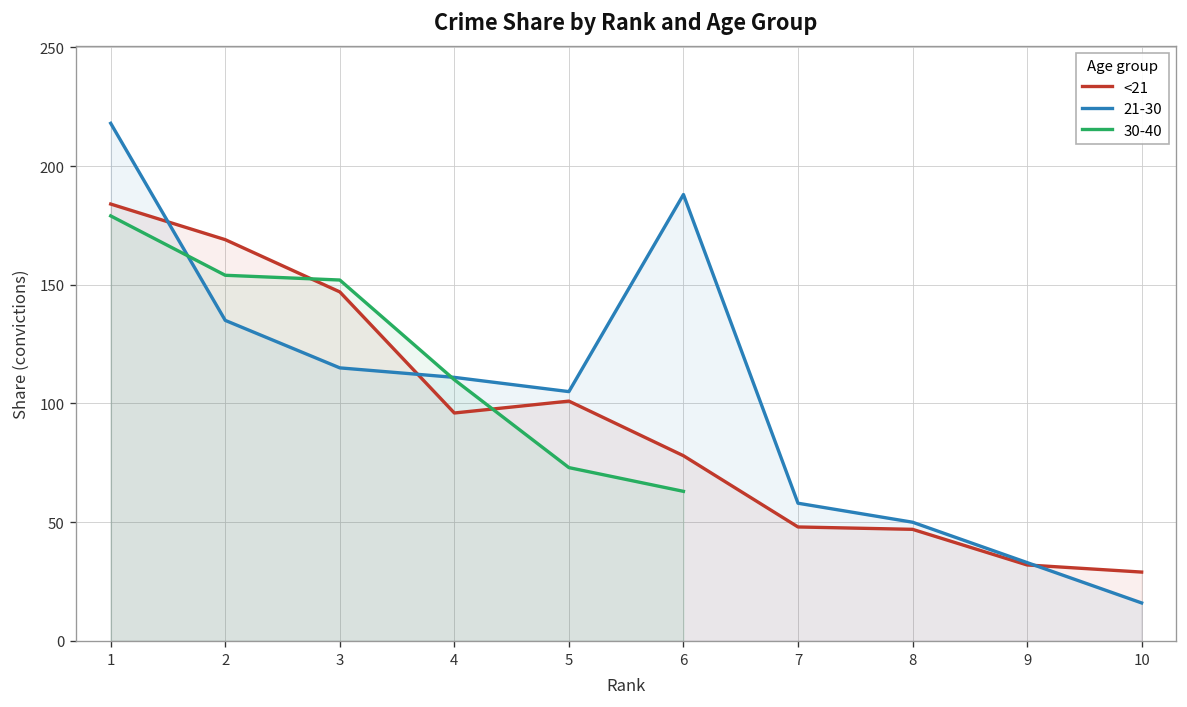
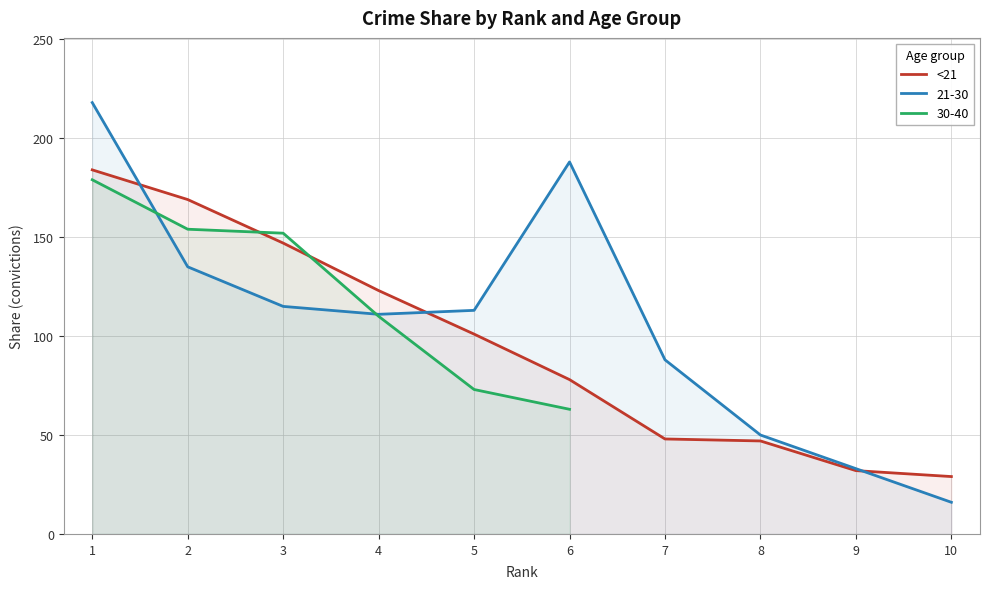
<21, 4: 96 -> 123
21-30, 5: 105 -> 113
21-30, 7: 58 -> 88
